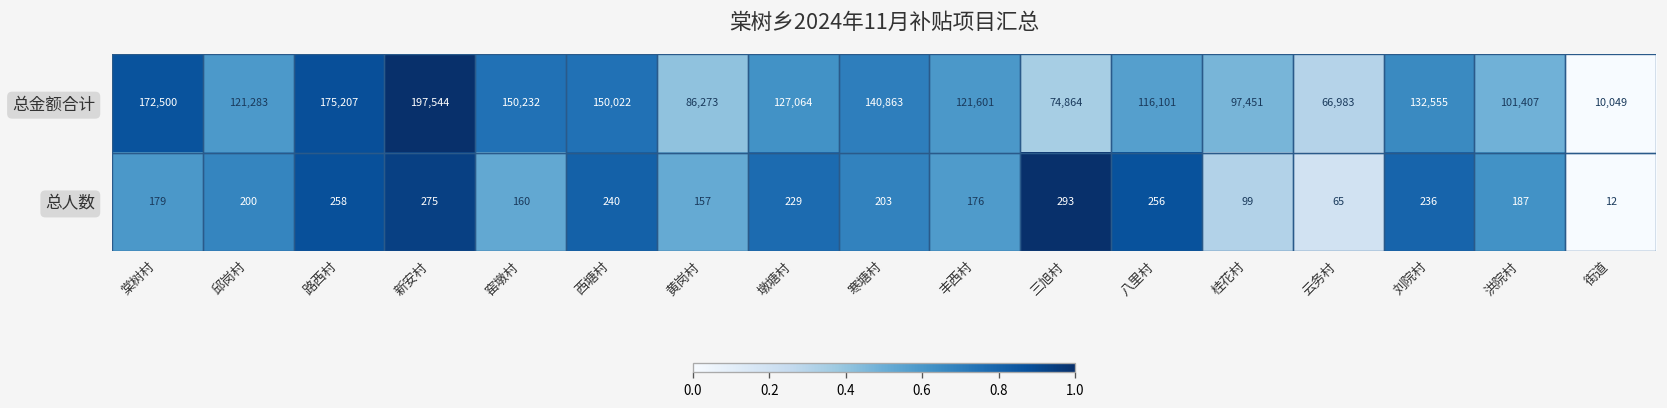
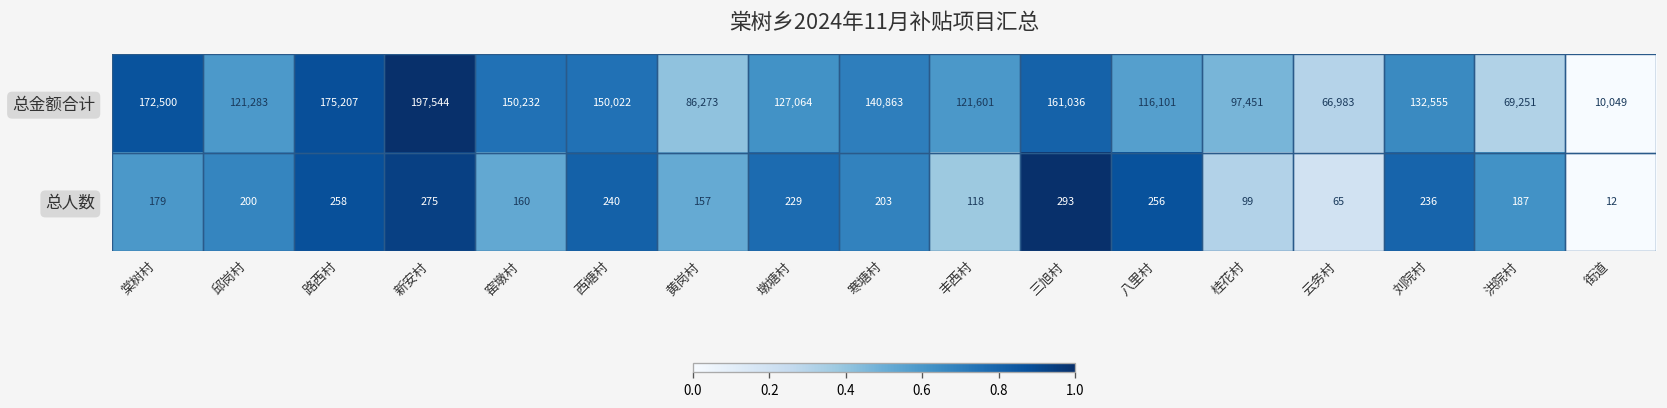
总金额合计, 三旭村: 74,864 -> 161,036
总金额合计, 洪院村: 101,407 -> 69,251
总人数, 丰西村: 176 -> 118
